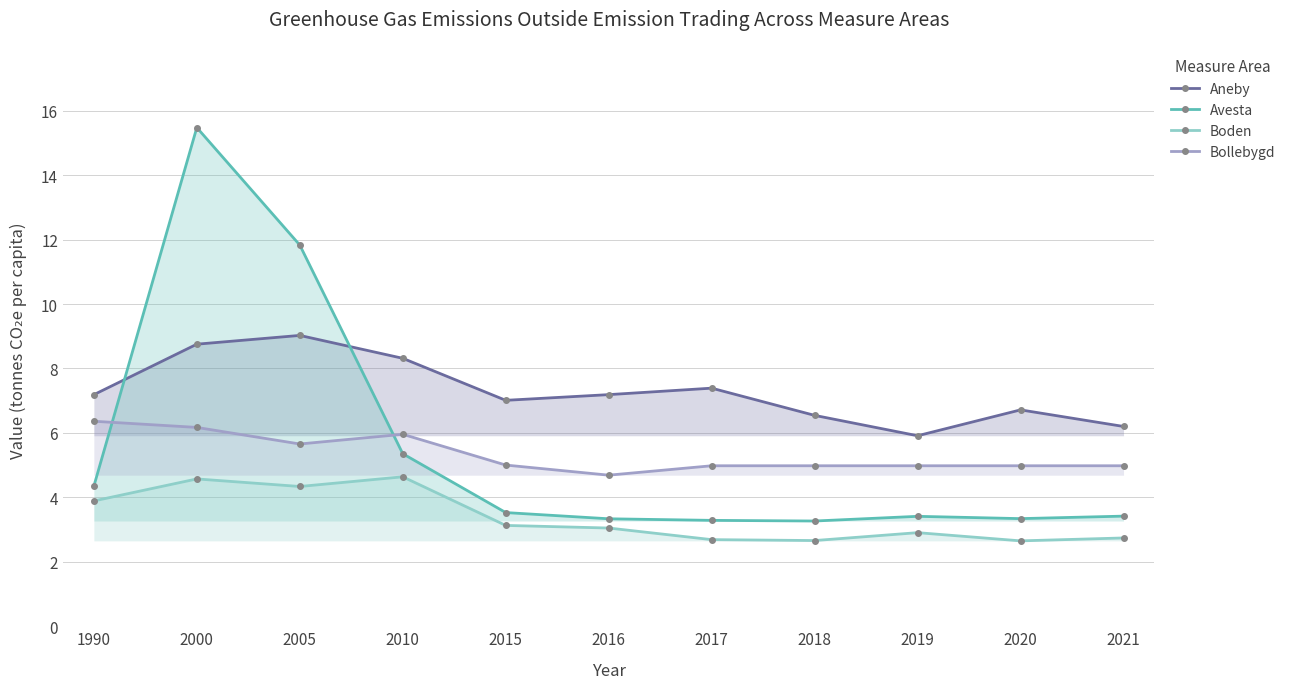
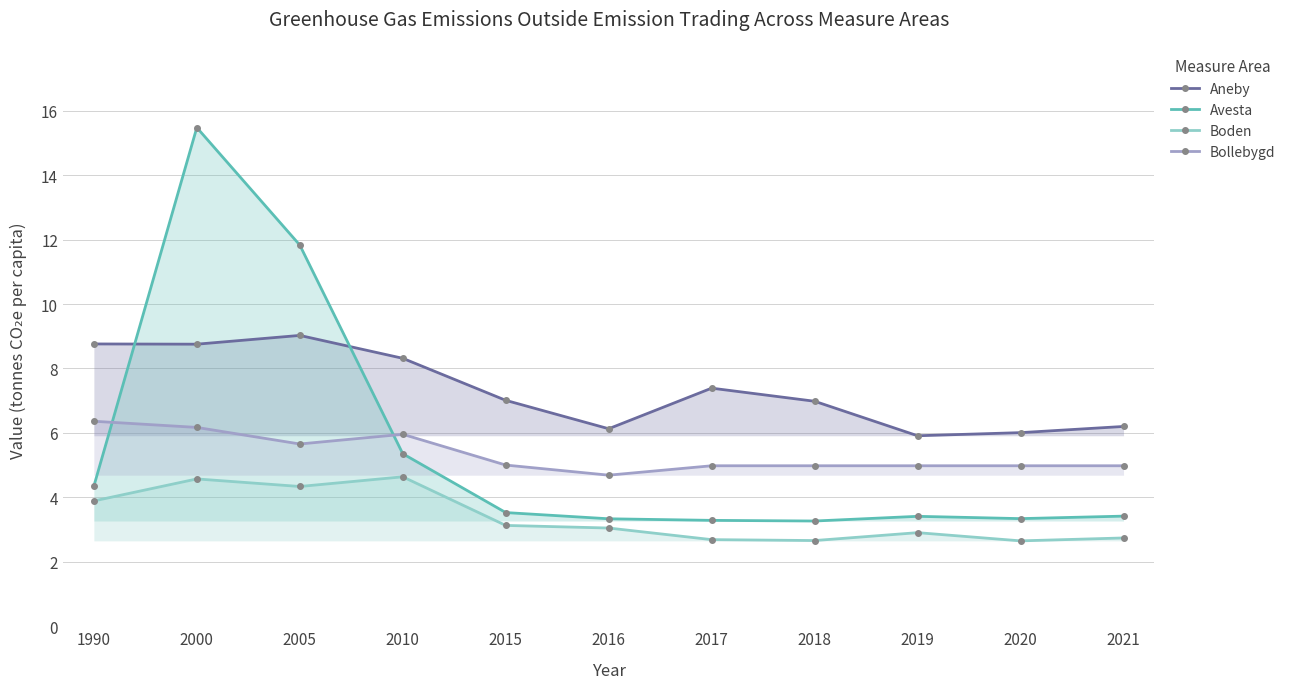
Aneby, 1990: 7.2 -> 8.8
Aneby, 2016: 7.2 -> 6.1
Aneby, 2018: 6.5 -> 7.0
Aneby, 2020: 6.7 -> 6.0
